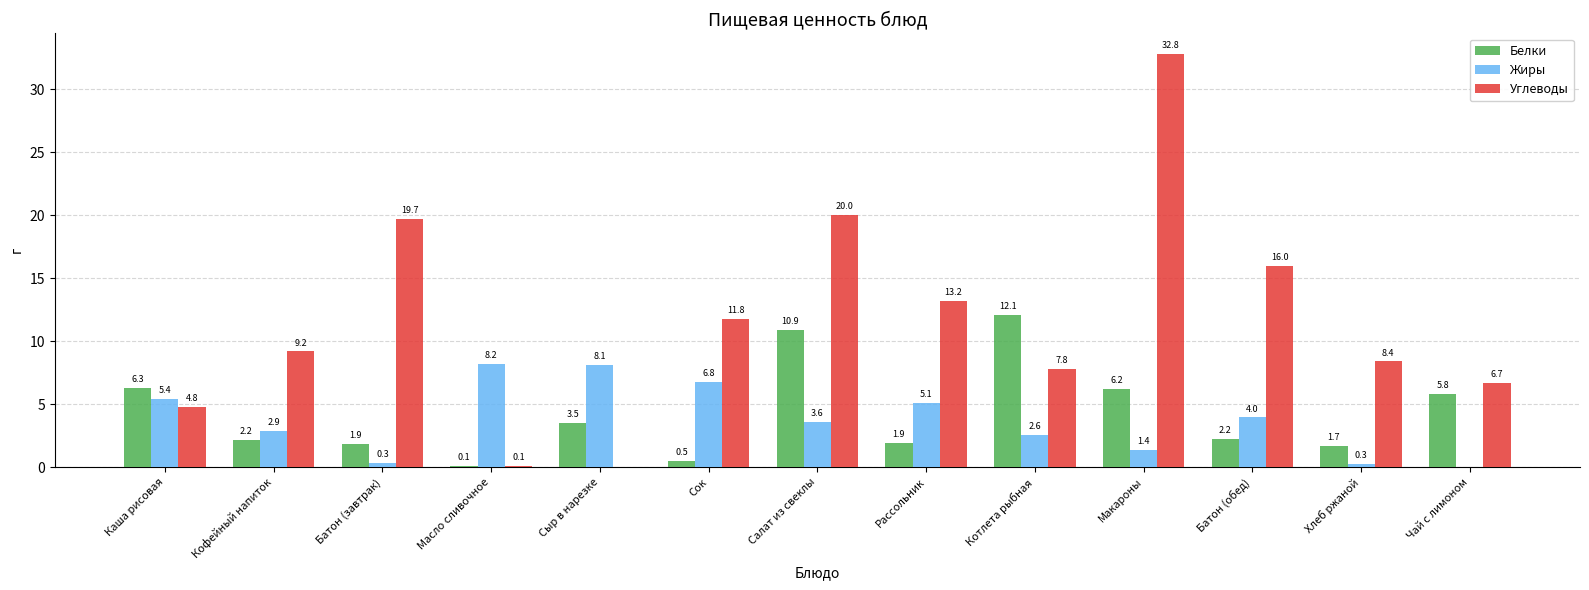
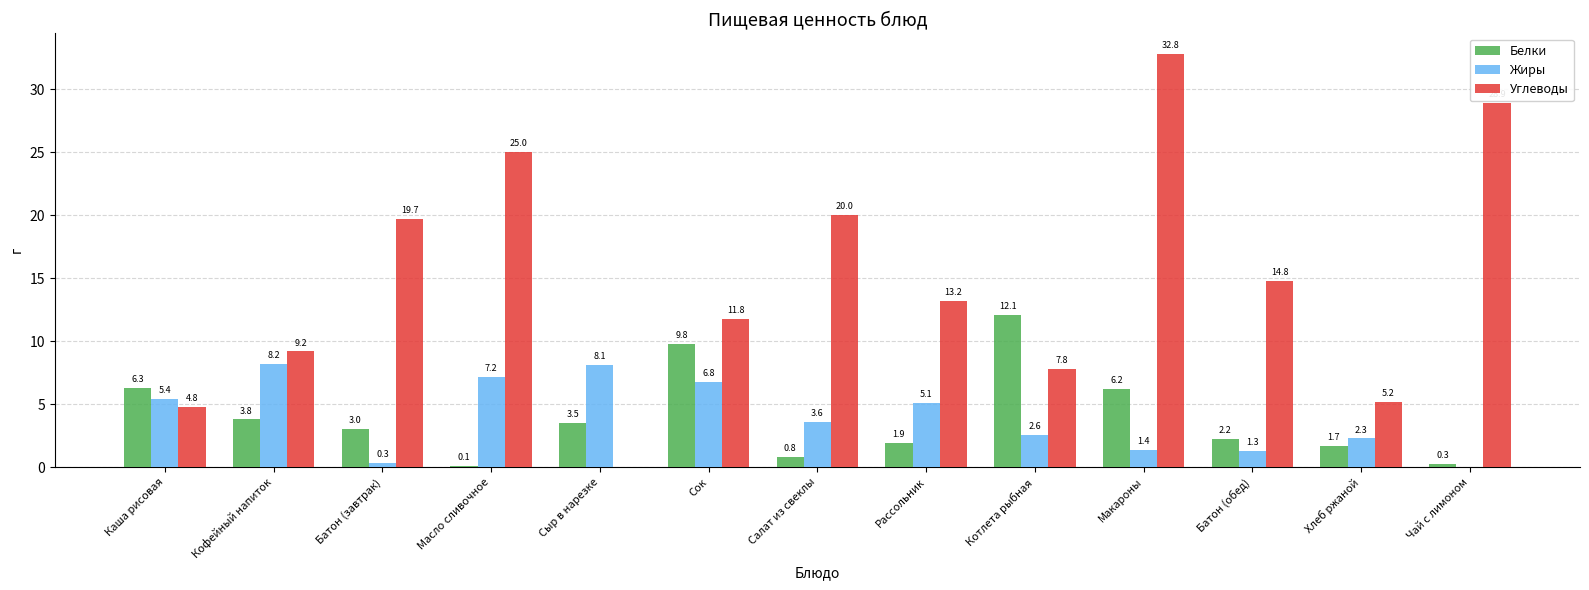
Белки, Кофейный напиток: 2.2 -> 3.8
Жиры, Кофейный напиток: 2.9 -> 8.2
Белки, Батон (завтрак): 1.9 -> 3.0
Жиры, Масло сливочное: 8.2 -> 7.2
Углеводы, Масло сливочное: 0.1 -> 25.0
Белки, Сок: 0.5 -> 9.8
Белки, Салат из свеклы: 10.9 -> 0.8
Жиры, Батон (обед): 4.0 -> 1.3
Углеводы, Батон (обед): 16.0 -> 14.8
Жиры, Хлеб ржаной: 0.3 -> 2.3
Углеводы, Хлеб ржаной: 8.4 -> 5.2
Белки, Чай с лимоном: 5.8 -> 0.3
Углеводы, Чай с лимоном: 6.7 -> 28.9
